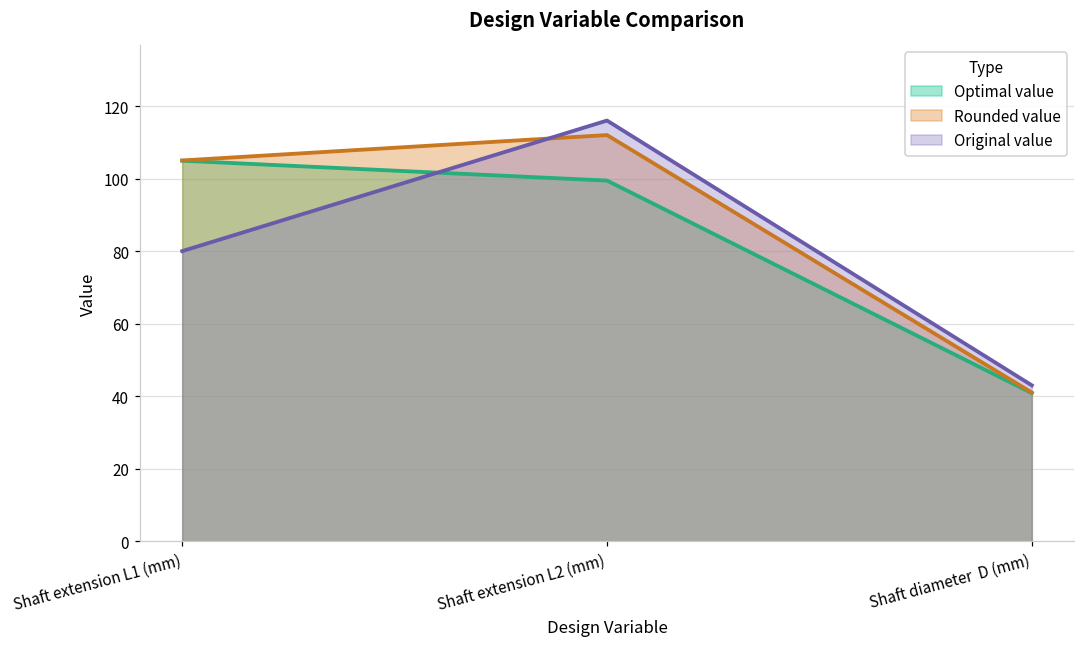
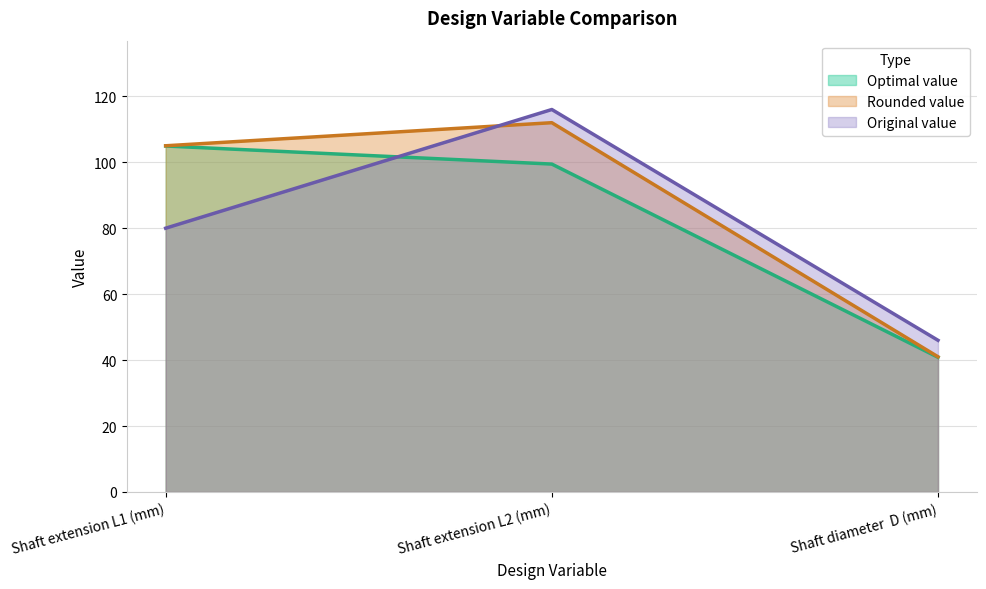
Original value, Shaft diameter D (mm): 43 -> 46
